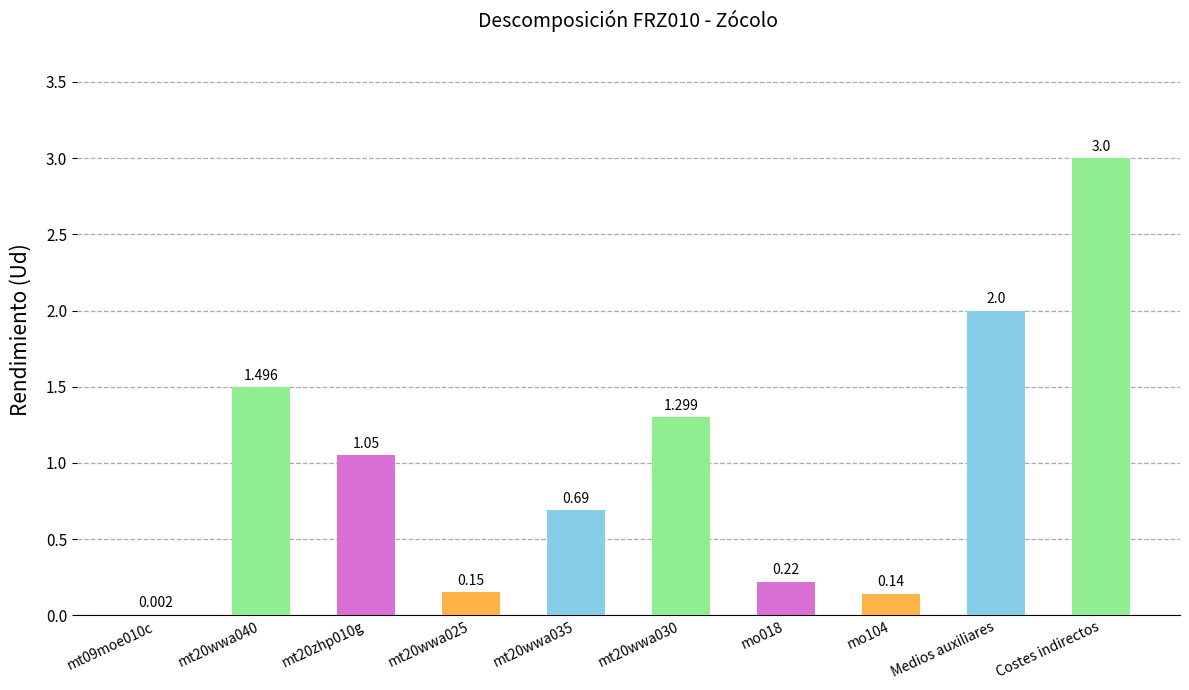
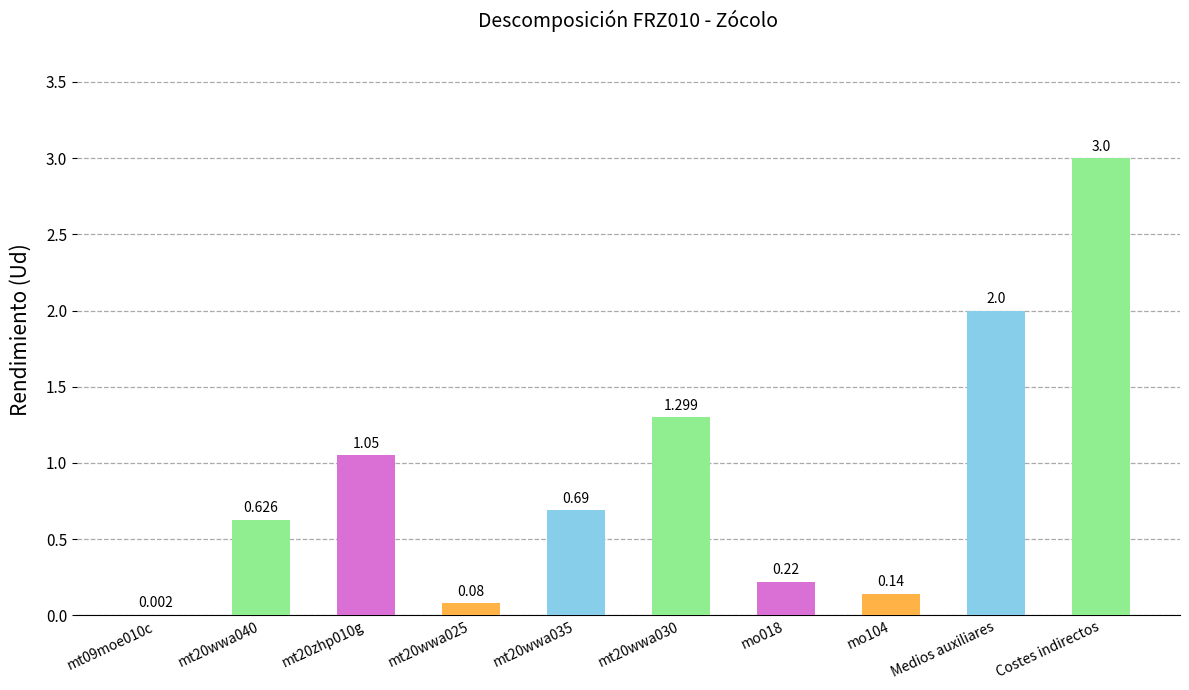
mt20wwa040: 1.496 -> 0.626
mt20wwa025: 0.15 -> 0.08
